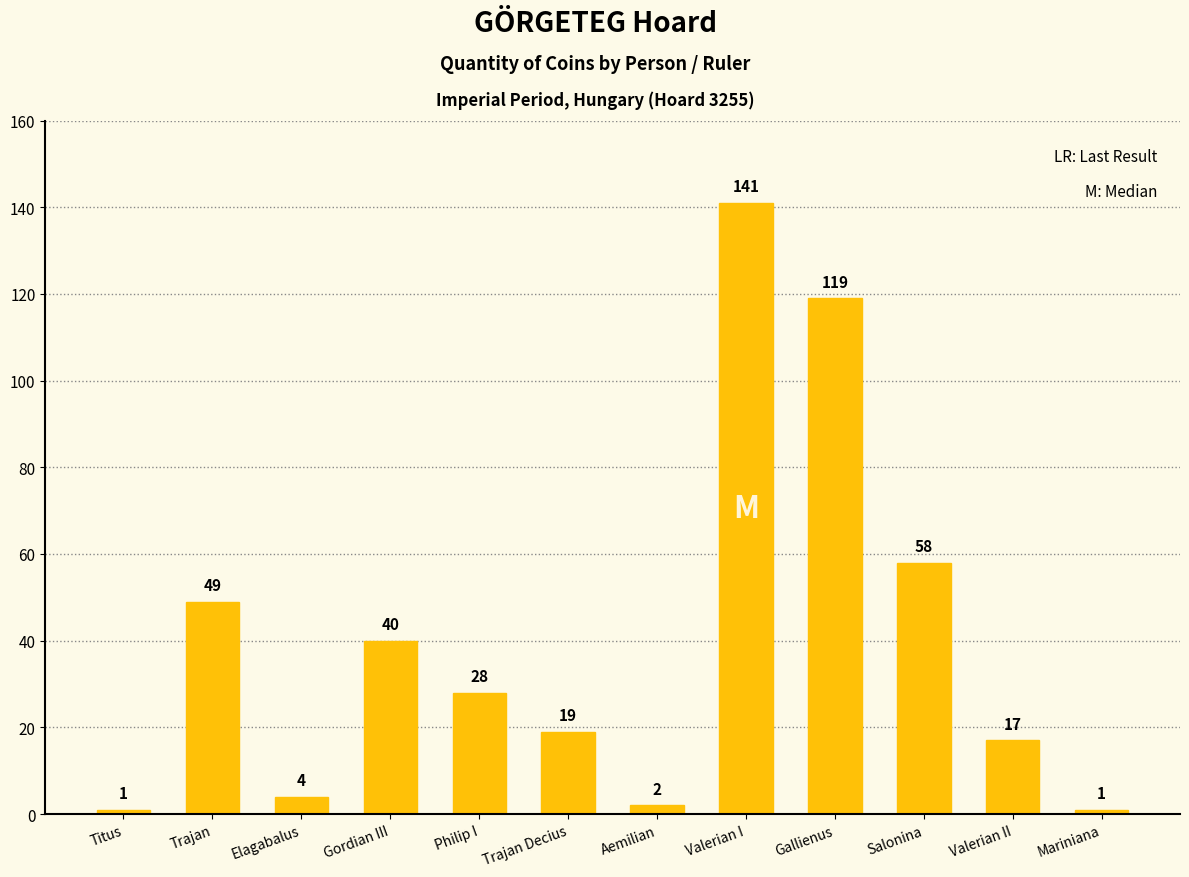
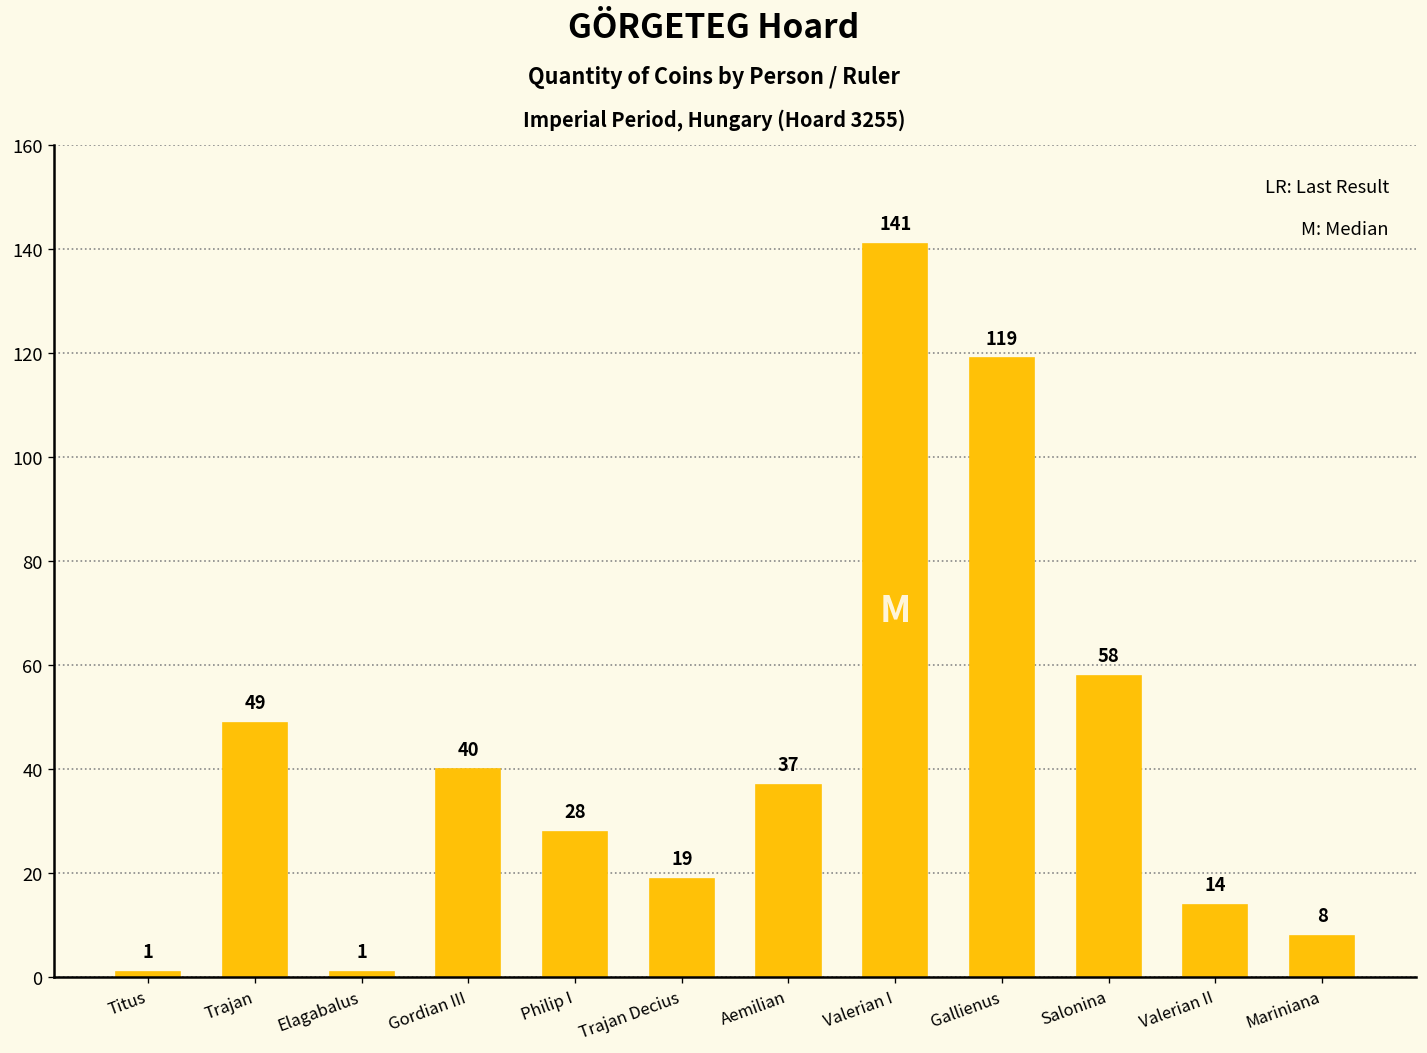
Elagabalus: 4 -> 1
Aemilian: 2 -> 37
Valerian II: 17 -> 14
Mariniana: 1 -> 8
